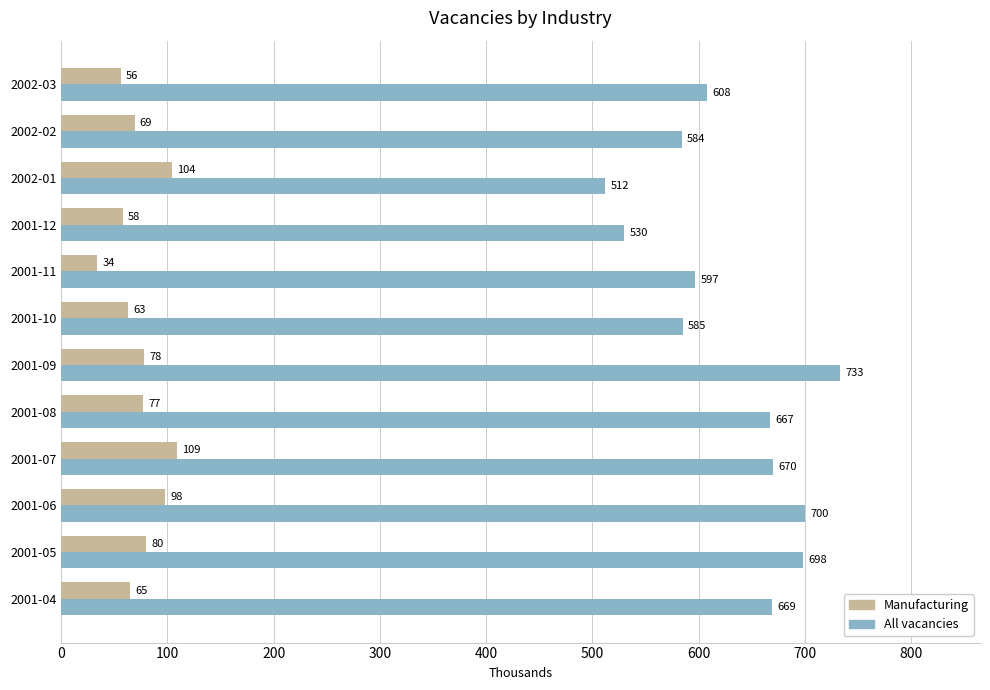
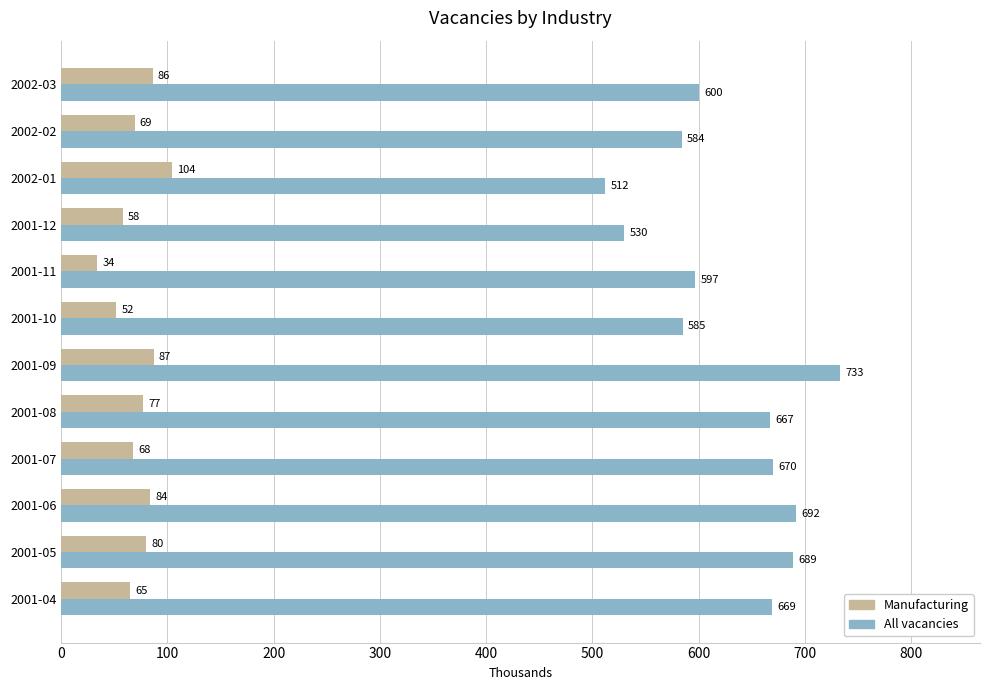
Manufacturing, 2002-03: 56 -> 86
All vacancies, 2002-03: 608 -> 600
Manufacturing, 2001-10: 63 -> 52
Manufacturing, 2001-09: 78 -> 87
Manufacturing, 2001-07: 109 -> 68
Manufacturing, 2001-06: 98 -> 84
All vacancies, 2001-06: 700 -> 692
All vacancies, 2001-05: 698 -> 689
